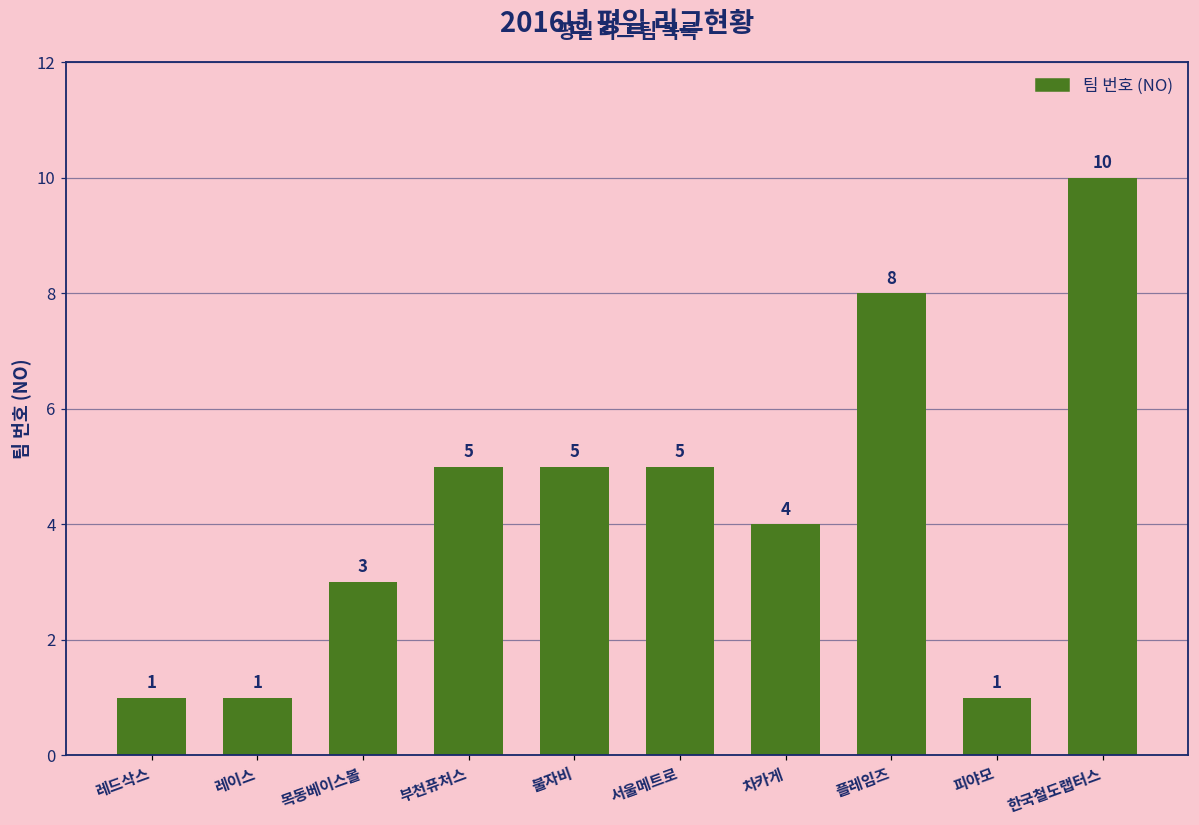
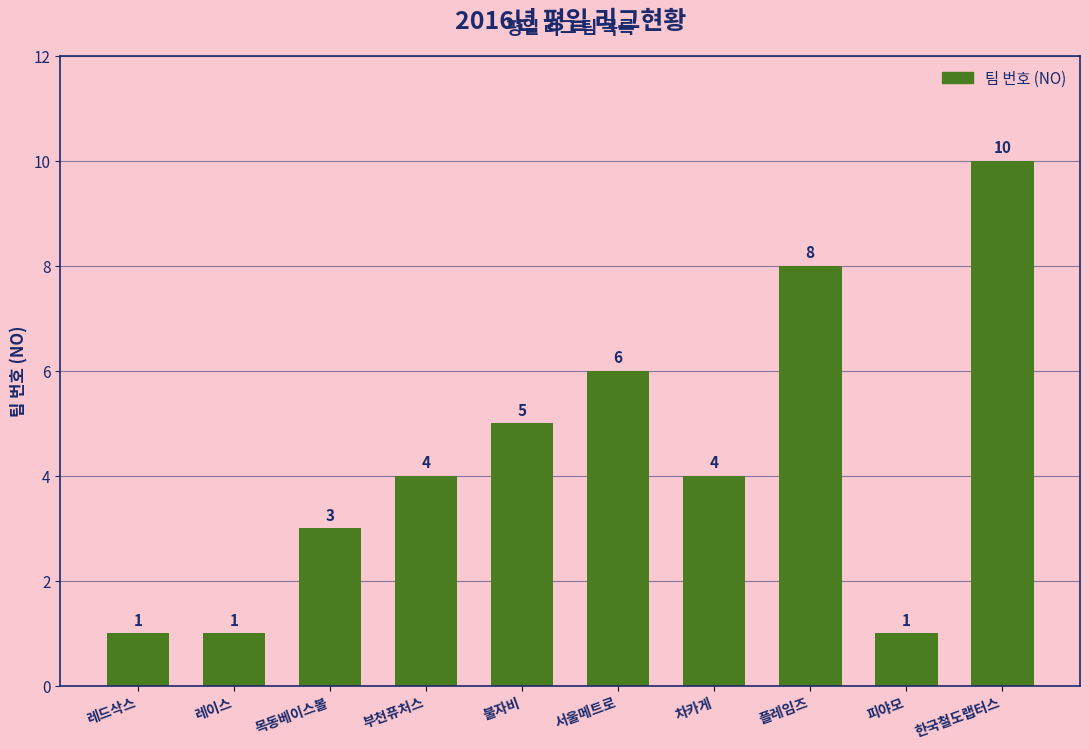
부천퓨처스: 5 -> 4
서울메트로: 5 -> 6
